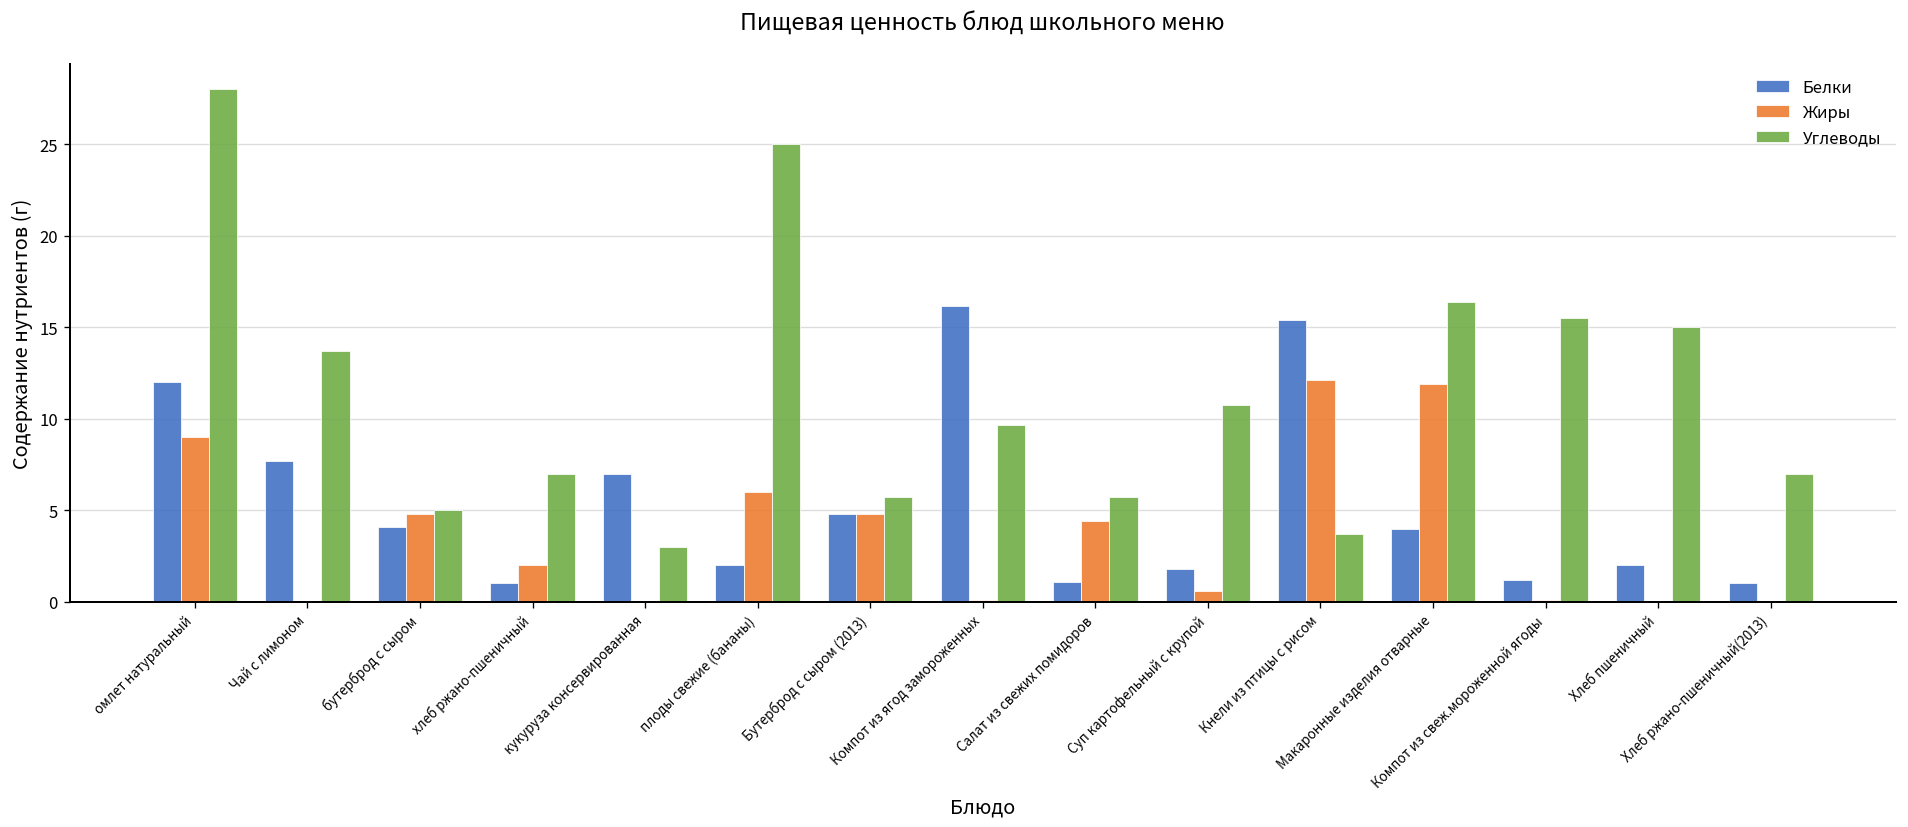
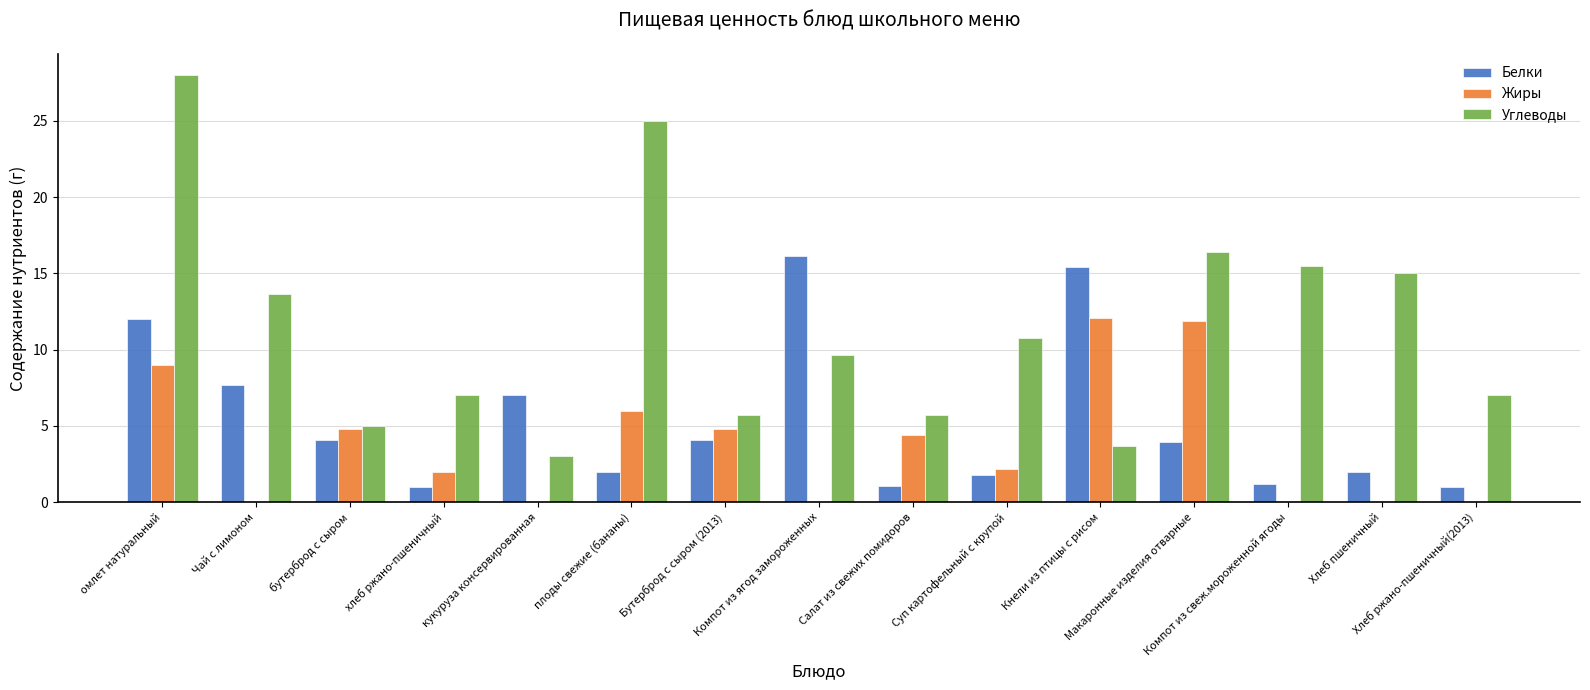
Белки, Бутерброд с сыром (2013): 4.8 -> 4.1
Жиры, Суп картофельный с крупой: 0.6 -> 2.2
